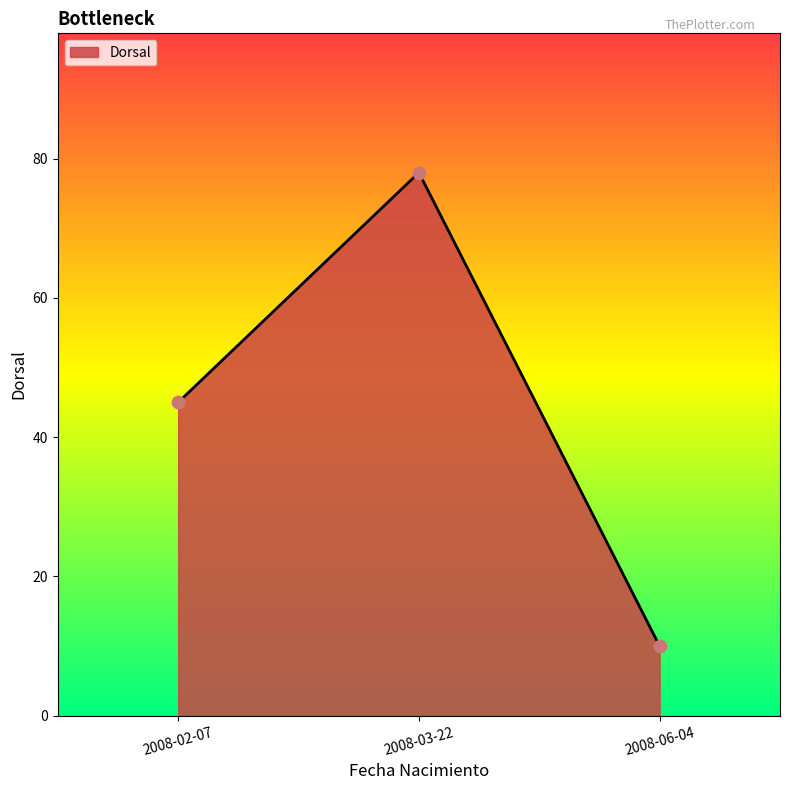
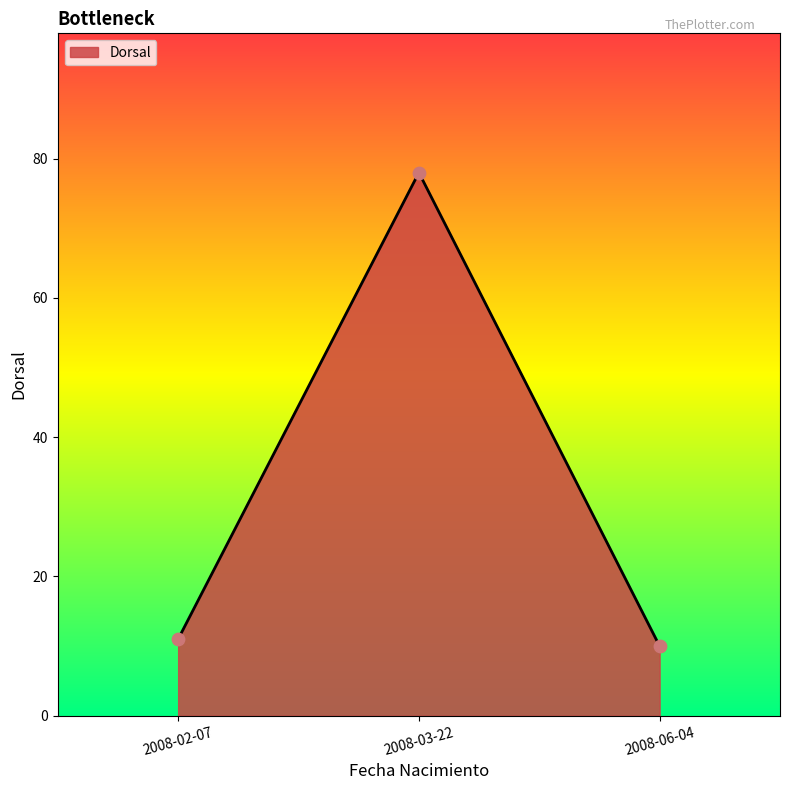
2008-02-07: 45 -> 11
